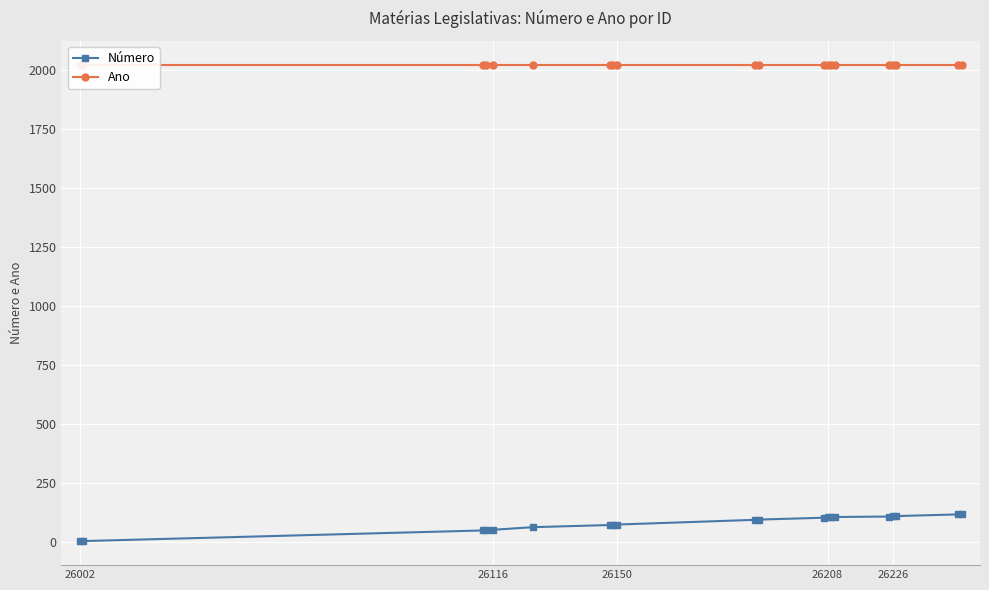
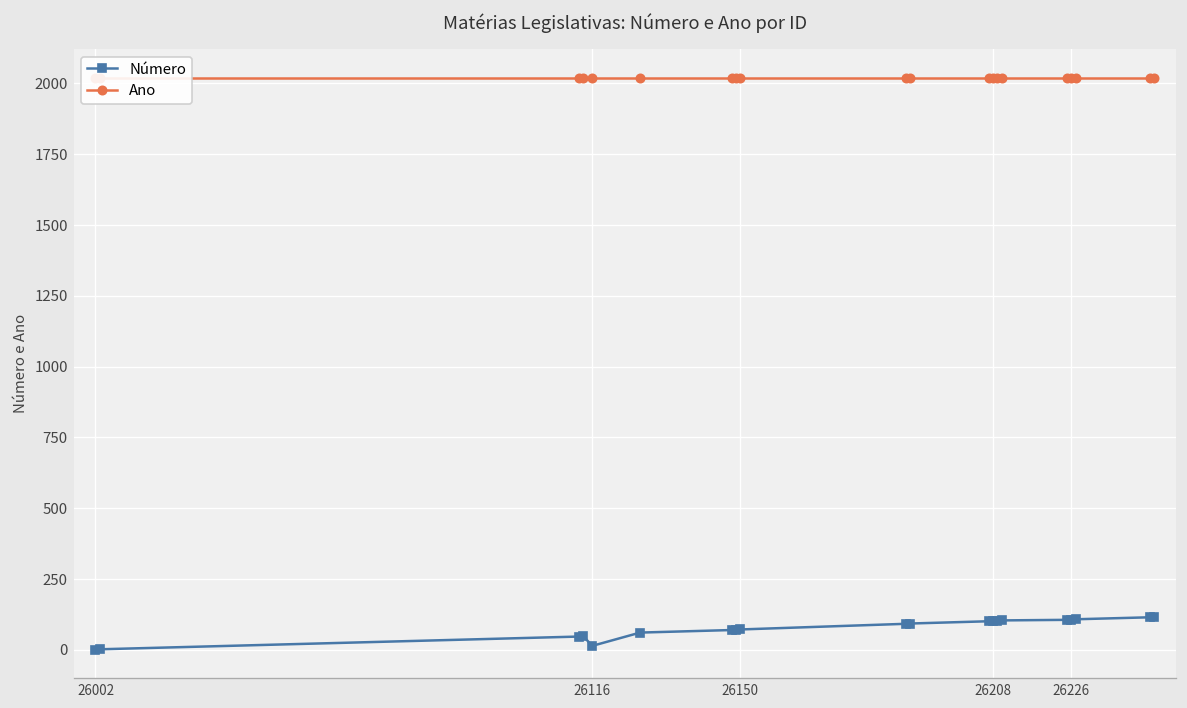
Número, 26116: 50 -> 10
